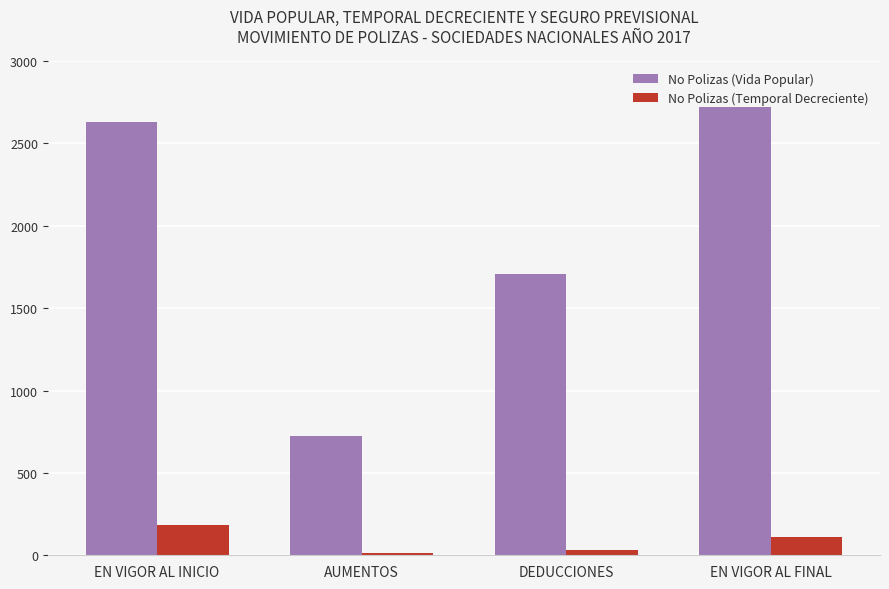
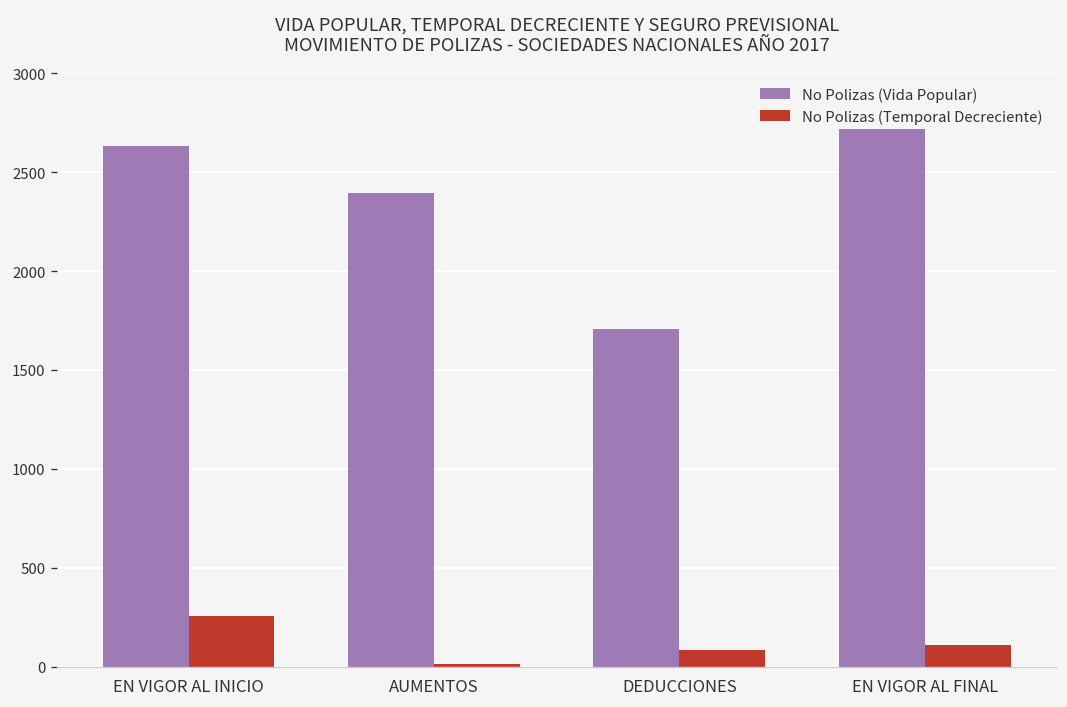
No Polizas (Temporal Decreciente), EN VIGOR AL INICIO: 180 -> 260
No Polizas (Vida Popular), AUMENTOS: 720 -> 2400
No Polizas (Temporal Decreciente), DEDUCCIONES: 30 -> 90
